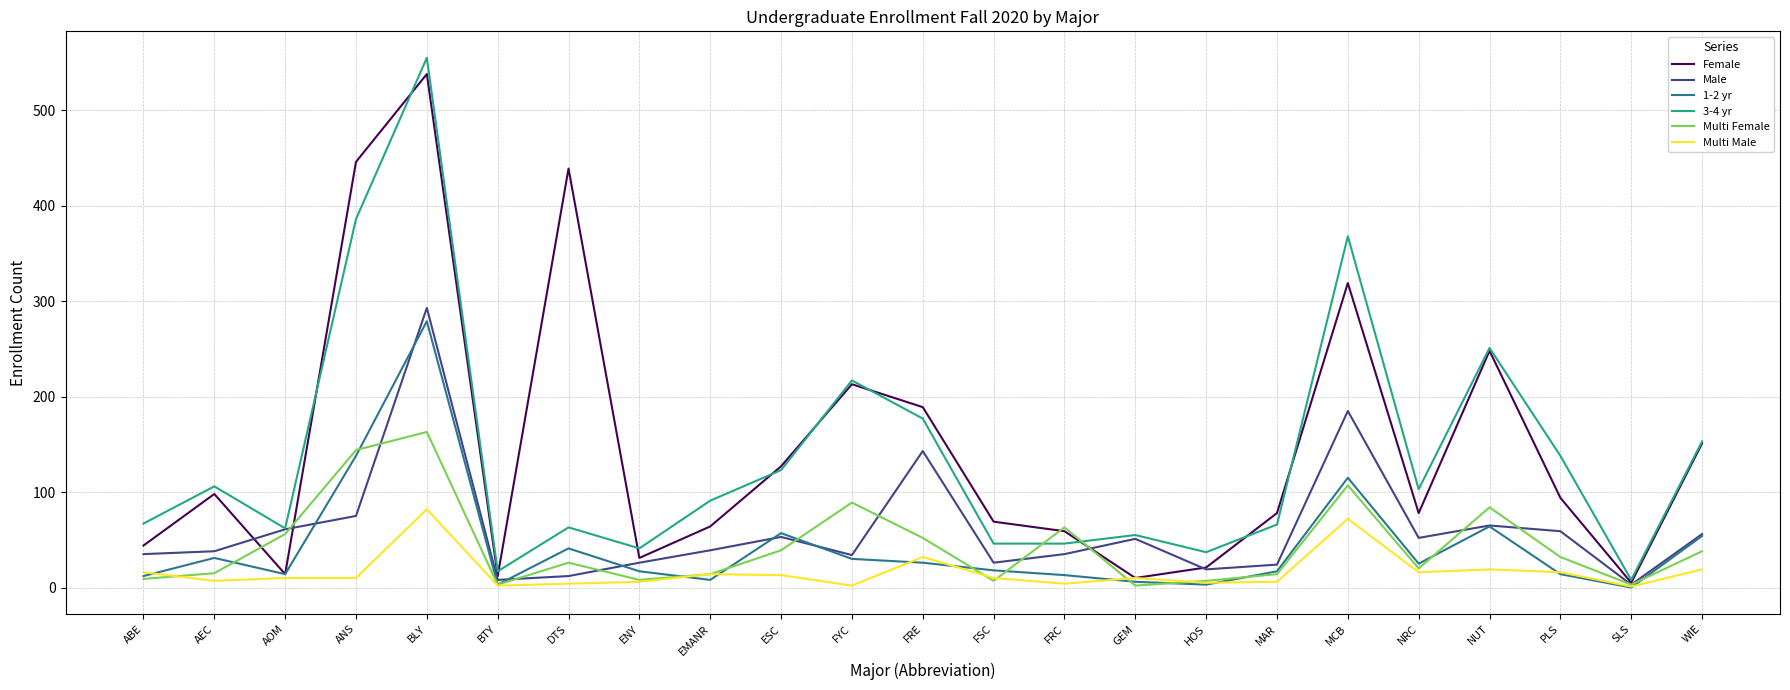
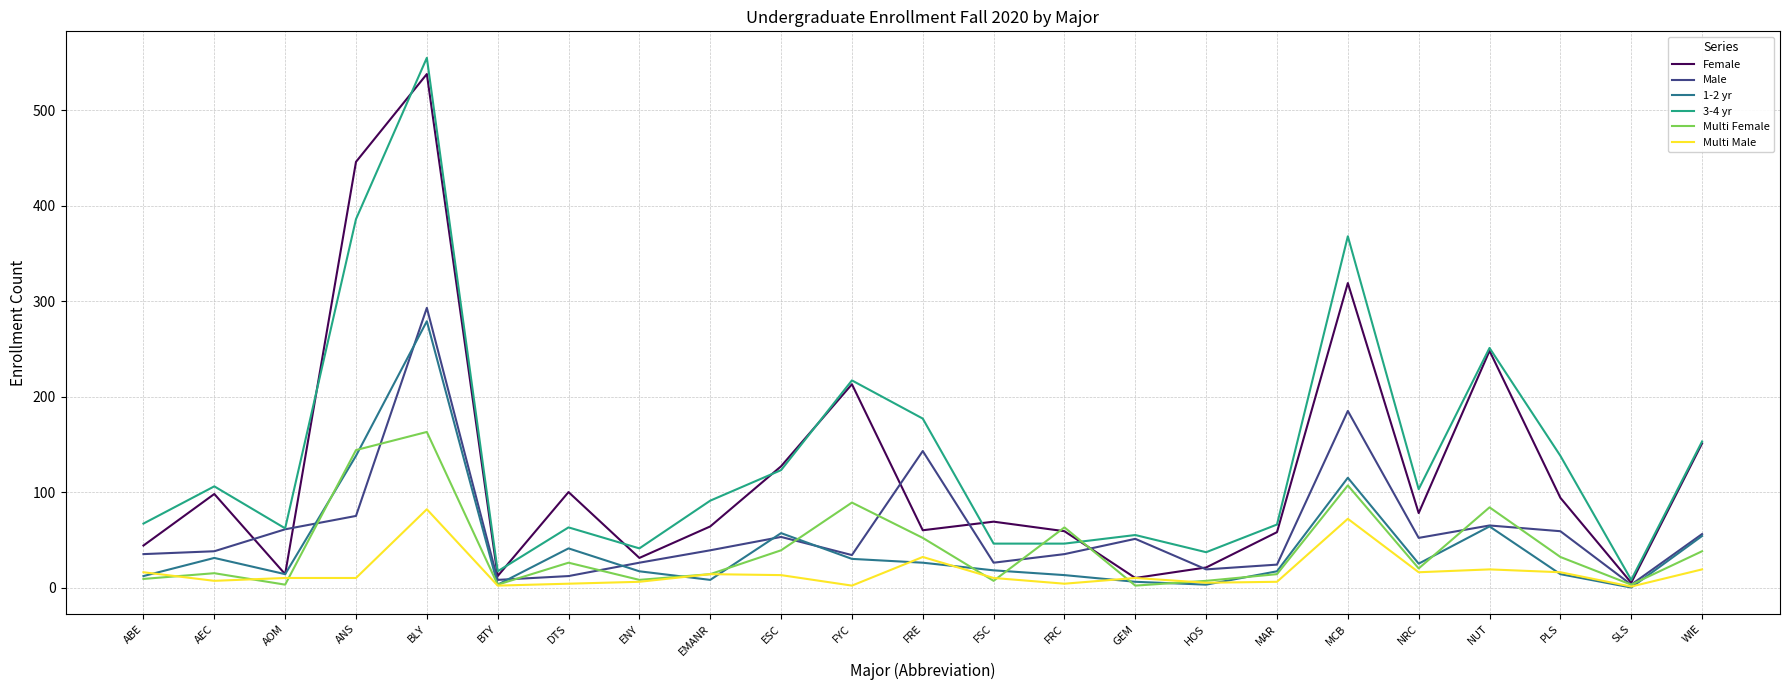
Multi Female, AOM: 60 -> 0
Female, DTS: 440 -> 100
Female, FRE: 190 -> 60
Female, MAR: 80 -> 60
